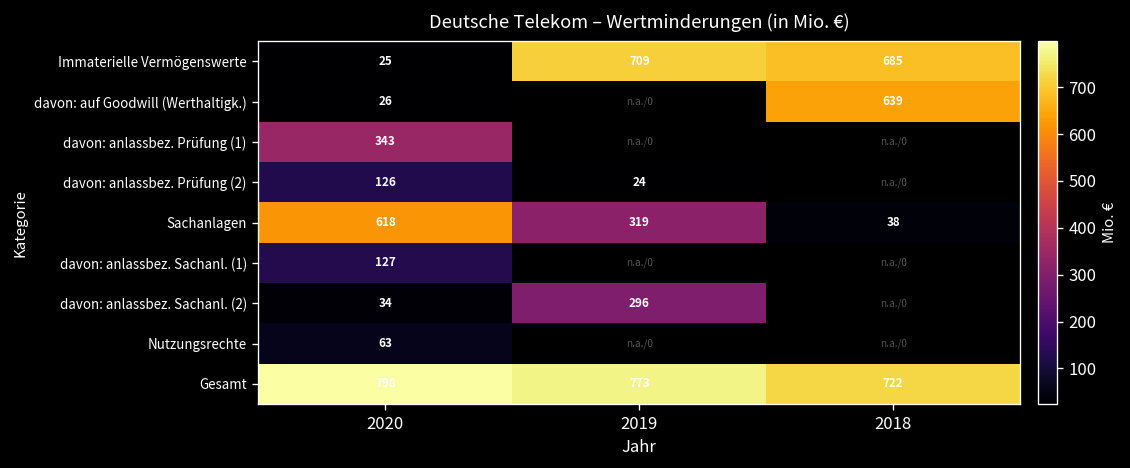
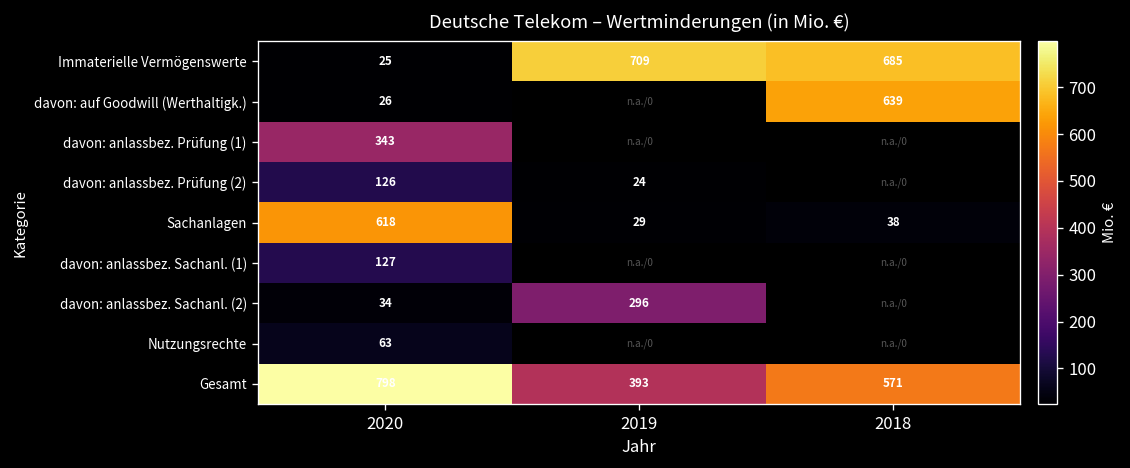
Sachanlagen, 2019: 319 -> 29
Gesamt, 2019: 773 -> 393
Gesamt, 2018: 722 -> 571
